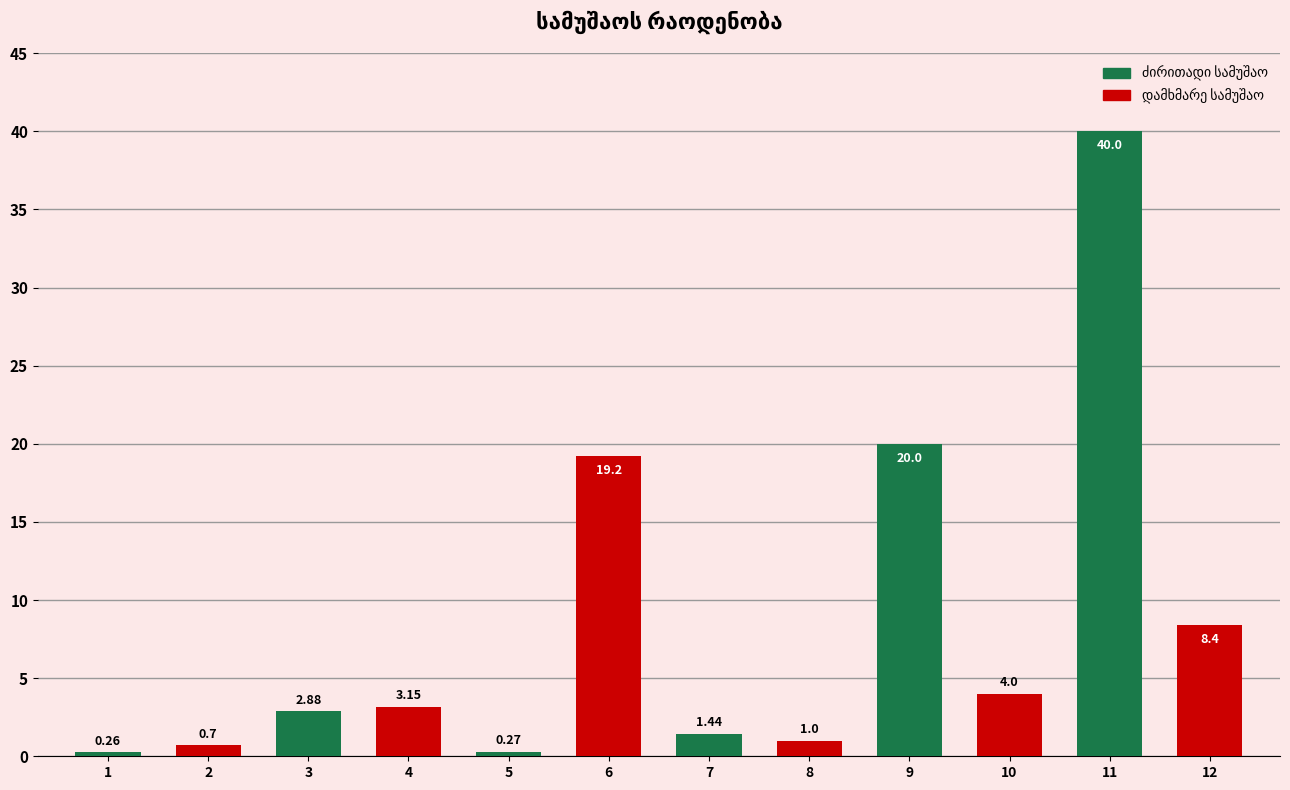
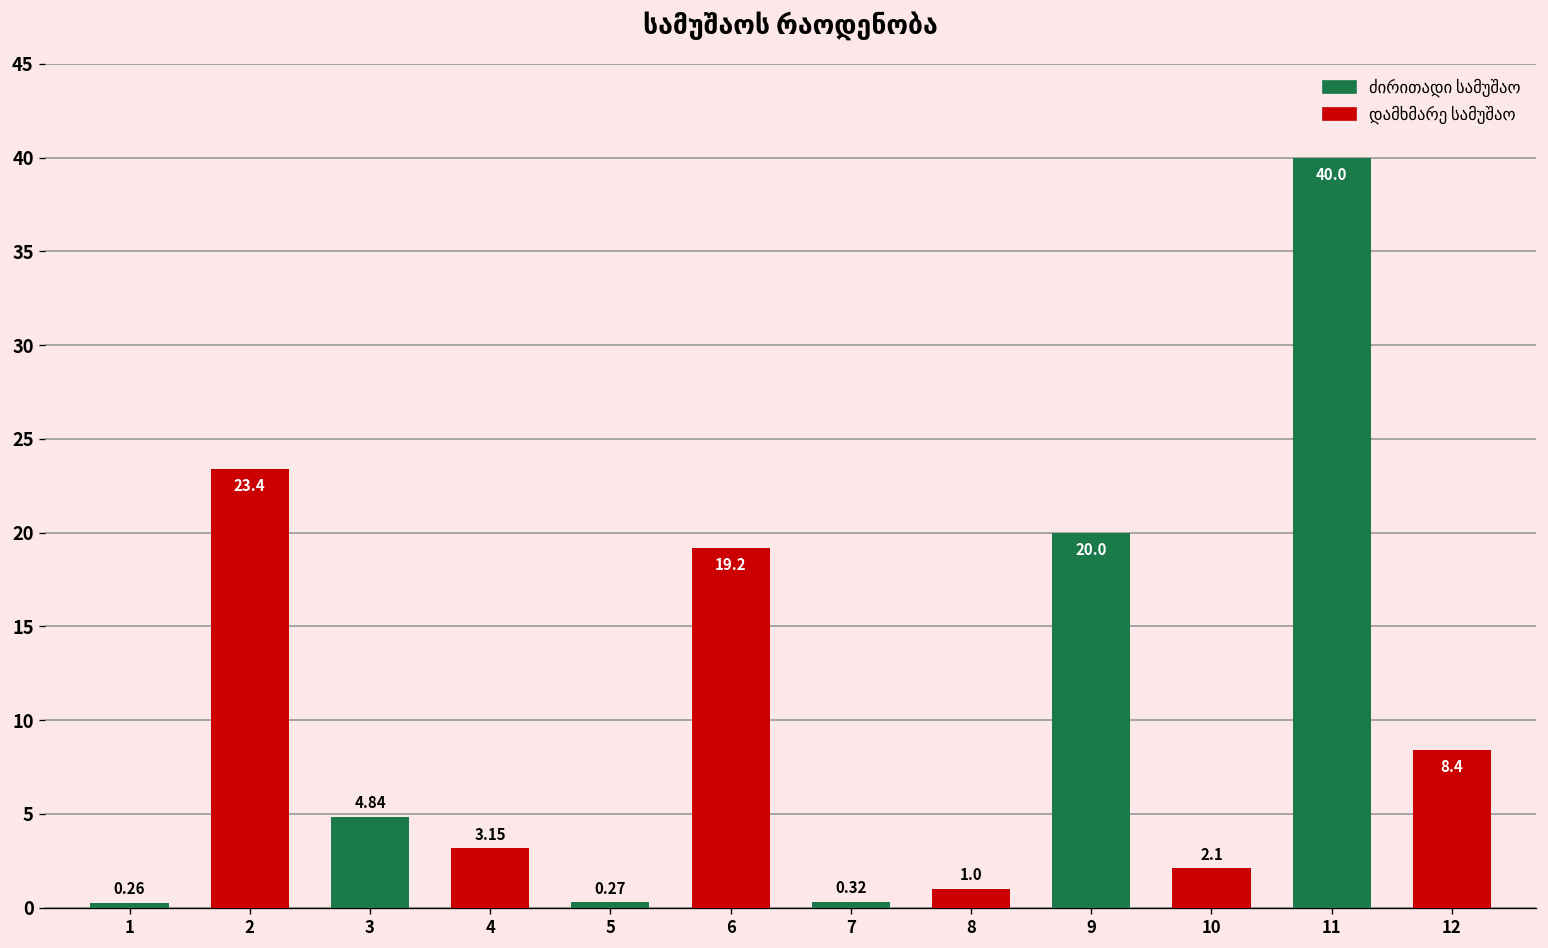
2: 0.7 -> 23.4
3: 2.88 -> 4.84
7: 1.44 -> 0.32
10: 4.0 -> 2.1
